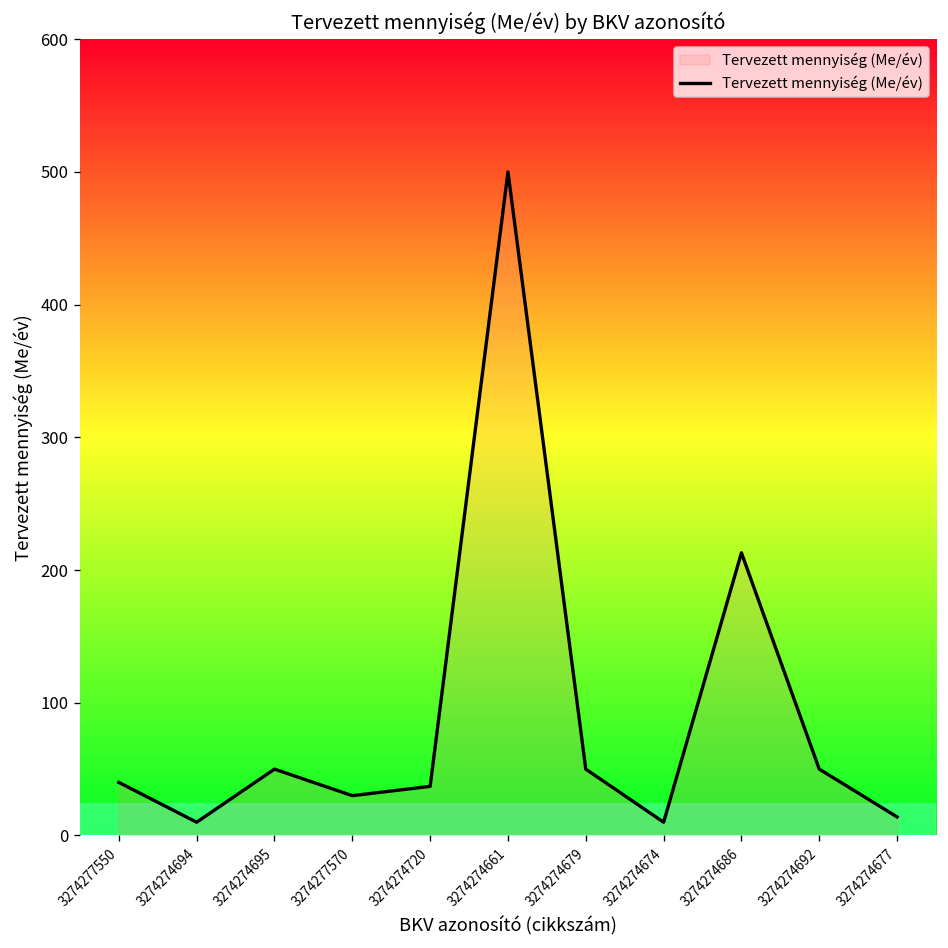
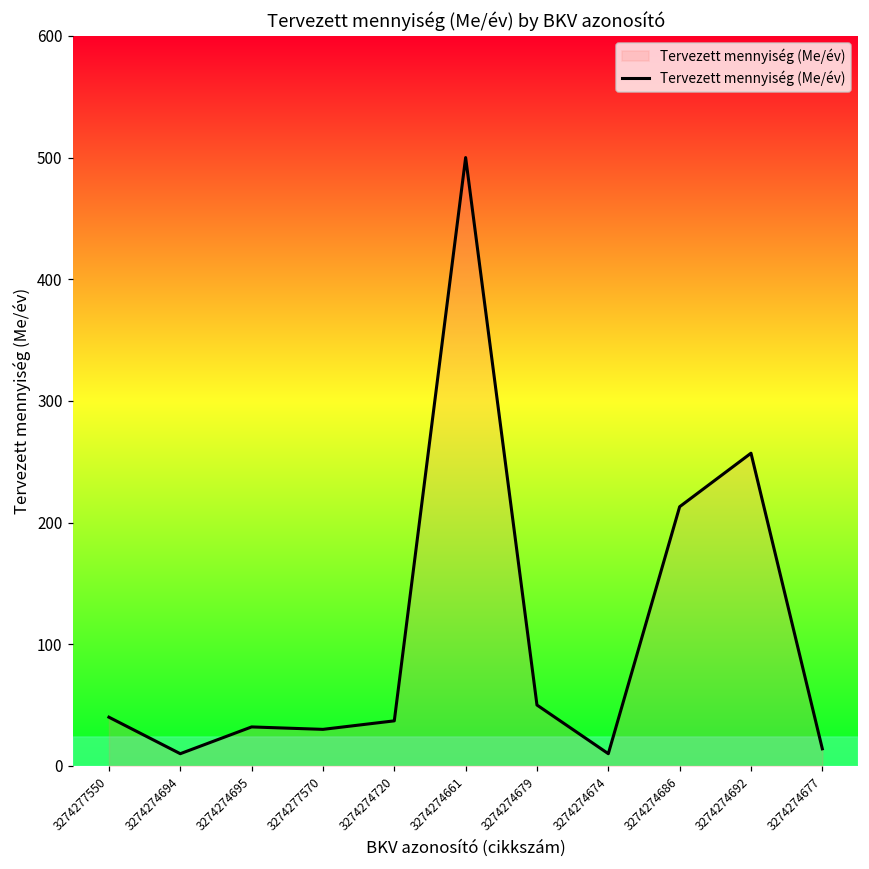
3274274695: 50 -> 32
3274274692: 50 -> 257
